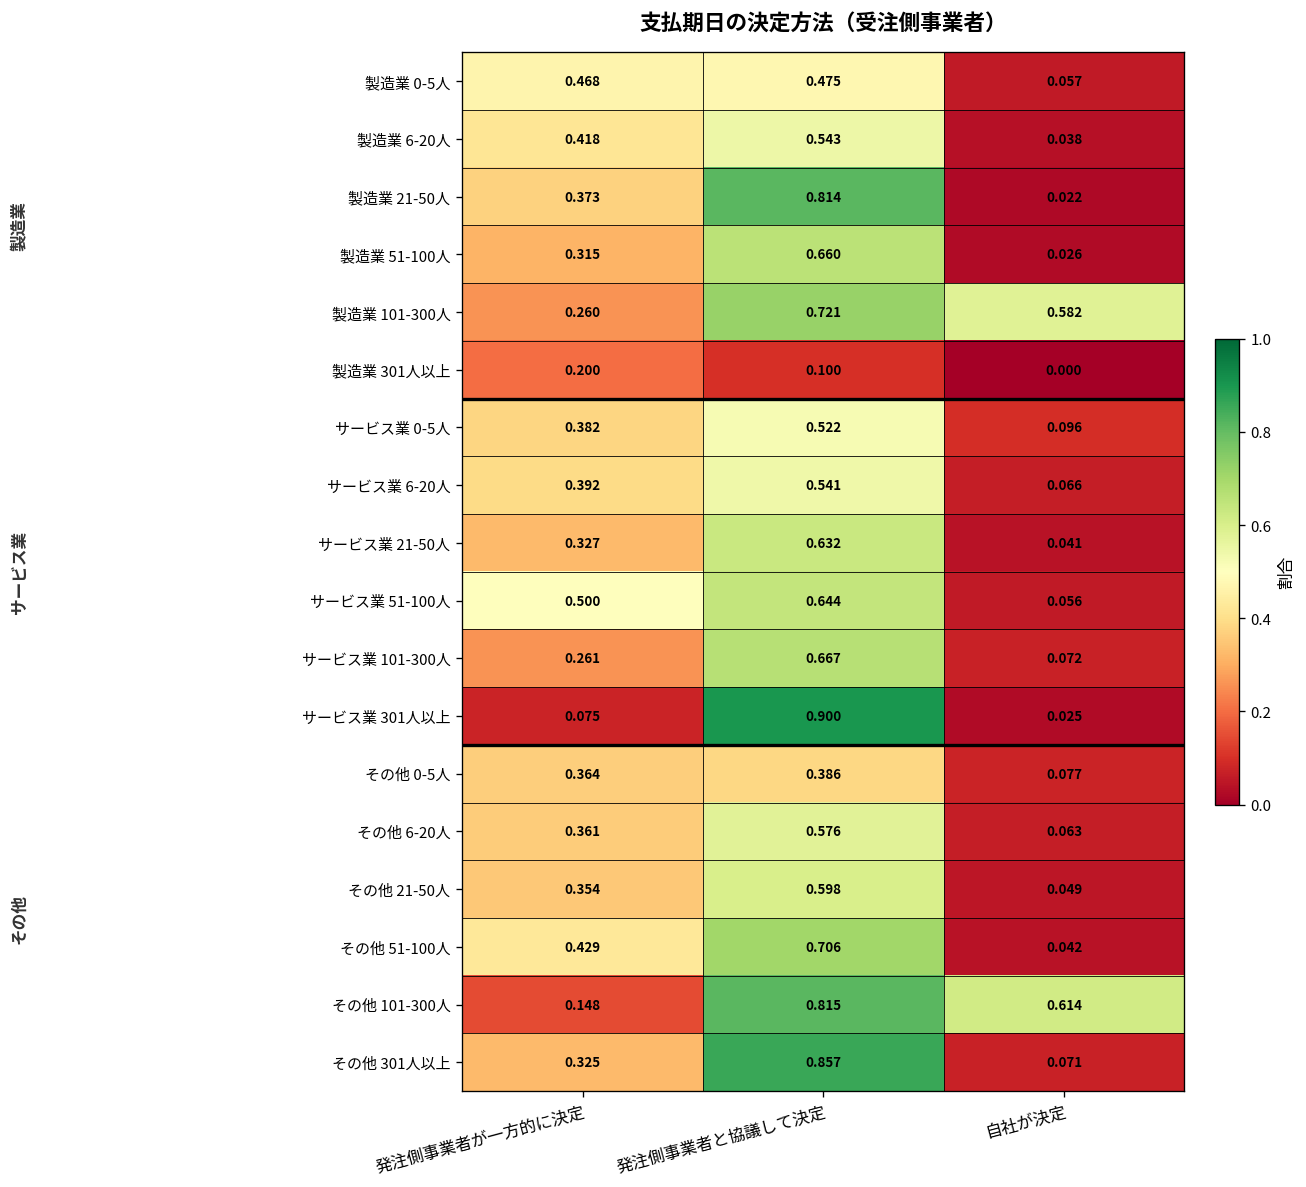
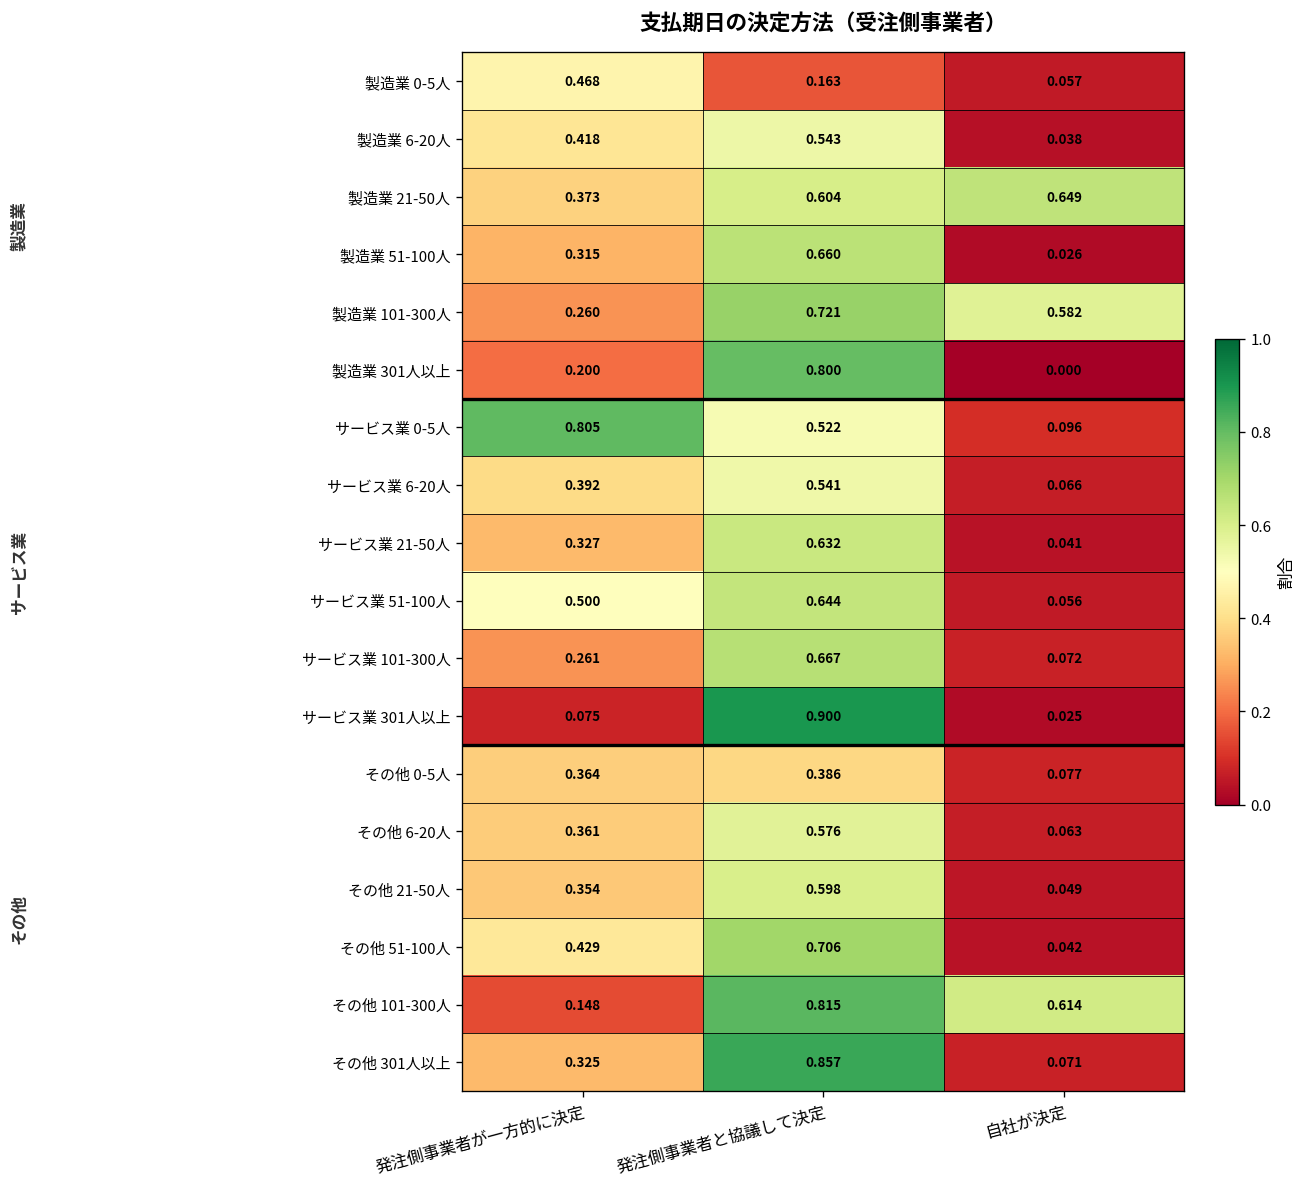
製造業 0-5人, 発注側事業者と協議して決定: 0.475 -> 0.163
製造業 21-50人, 発注側事業者と協議して決定: 0.814 -> 0.604
製造業 21-50人, 自社が決定: 0.022 -> 0.649
製造業 301人以上, 発注側事業者と協議して決定: 0.100 -> 0.800
サービス業 0-5人, 発注側事業者が一方的に決定: 0.382 -> 0.805
